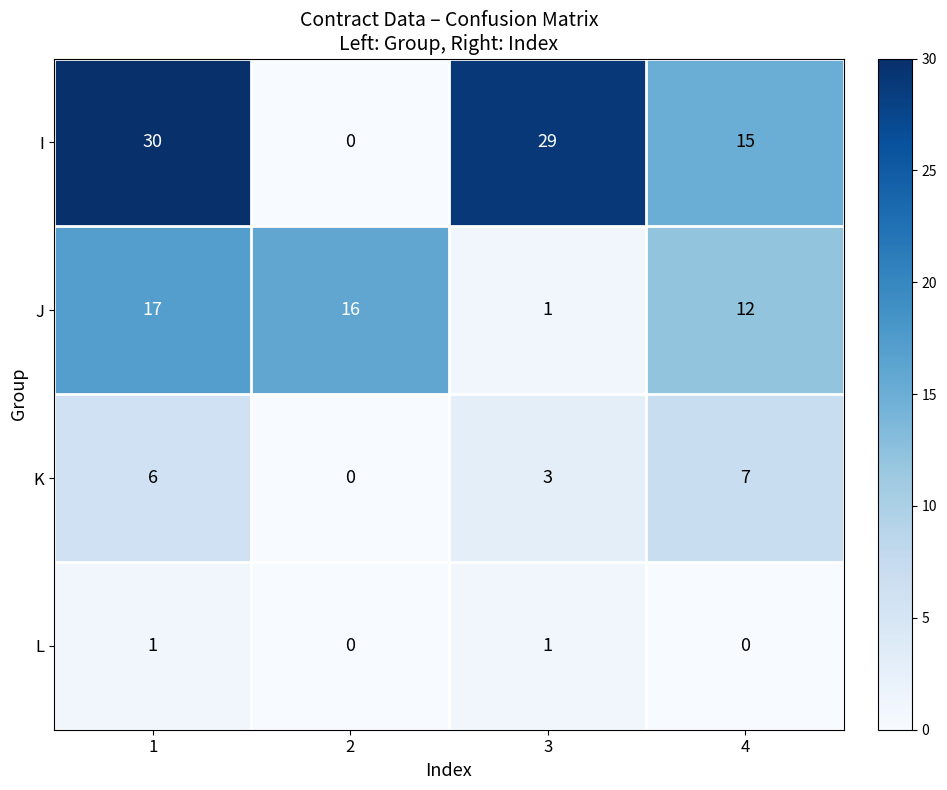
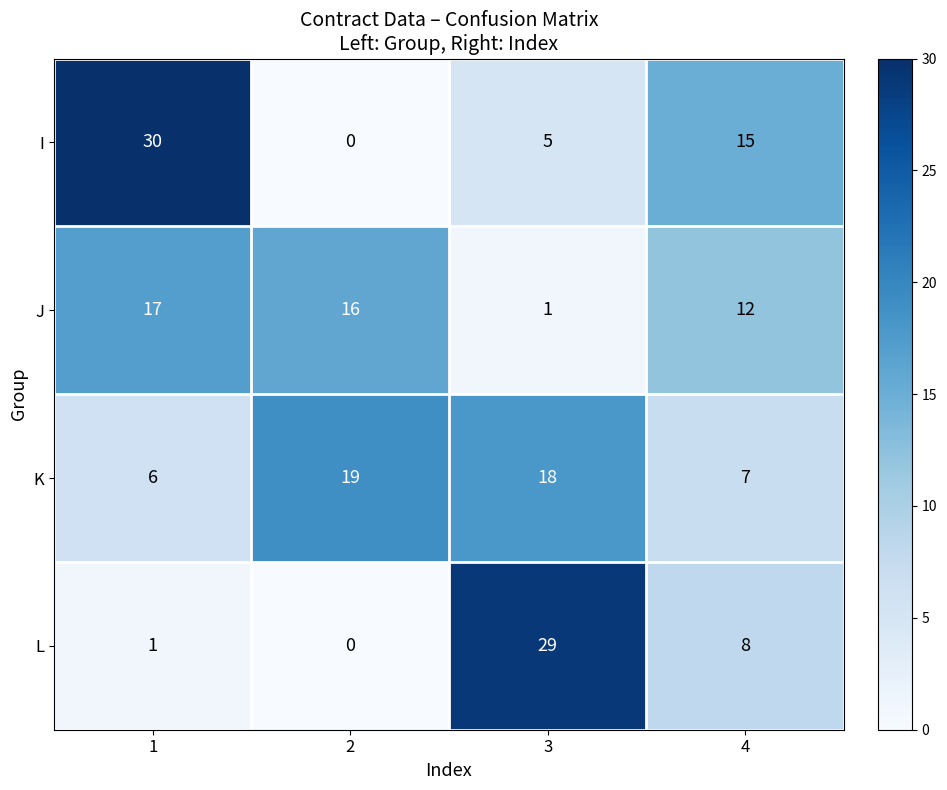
I, 3: 29 -> 5
K, 2: 0 -> 19
K, 3: 3 -> 18
L, 3: 1 -> 29
L, 4: 0 -> 8
